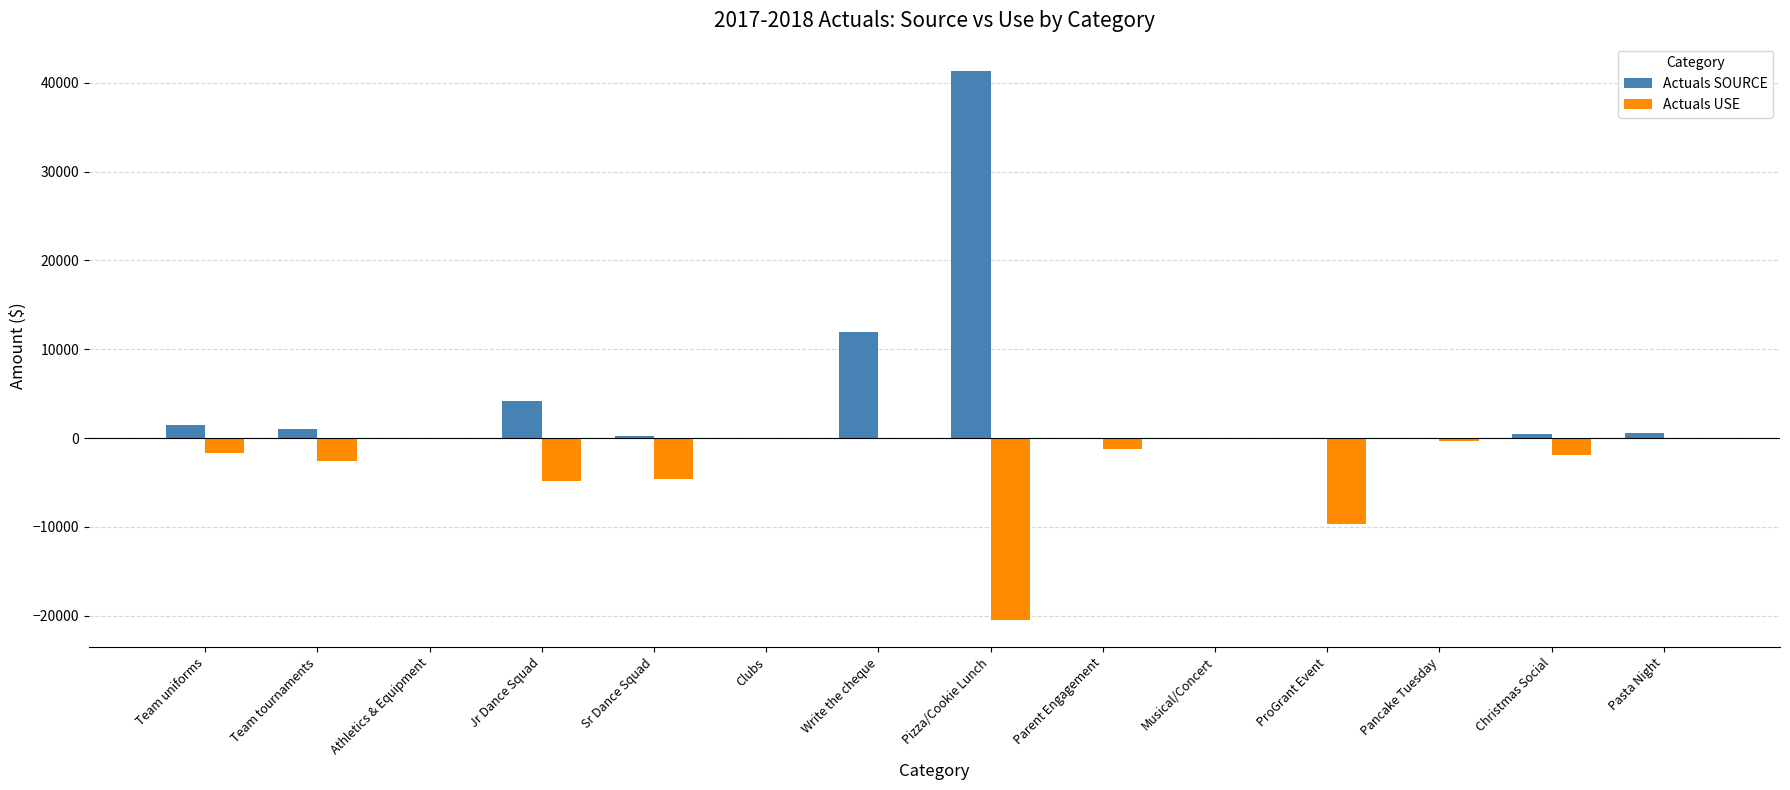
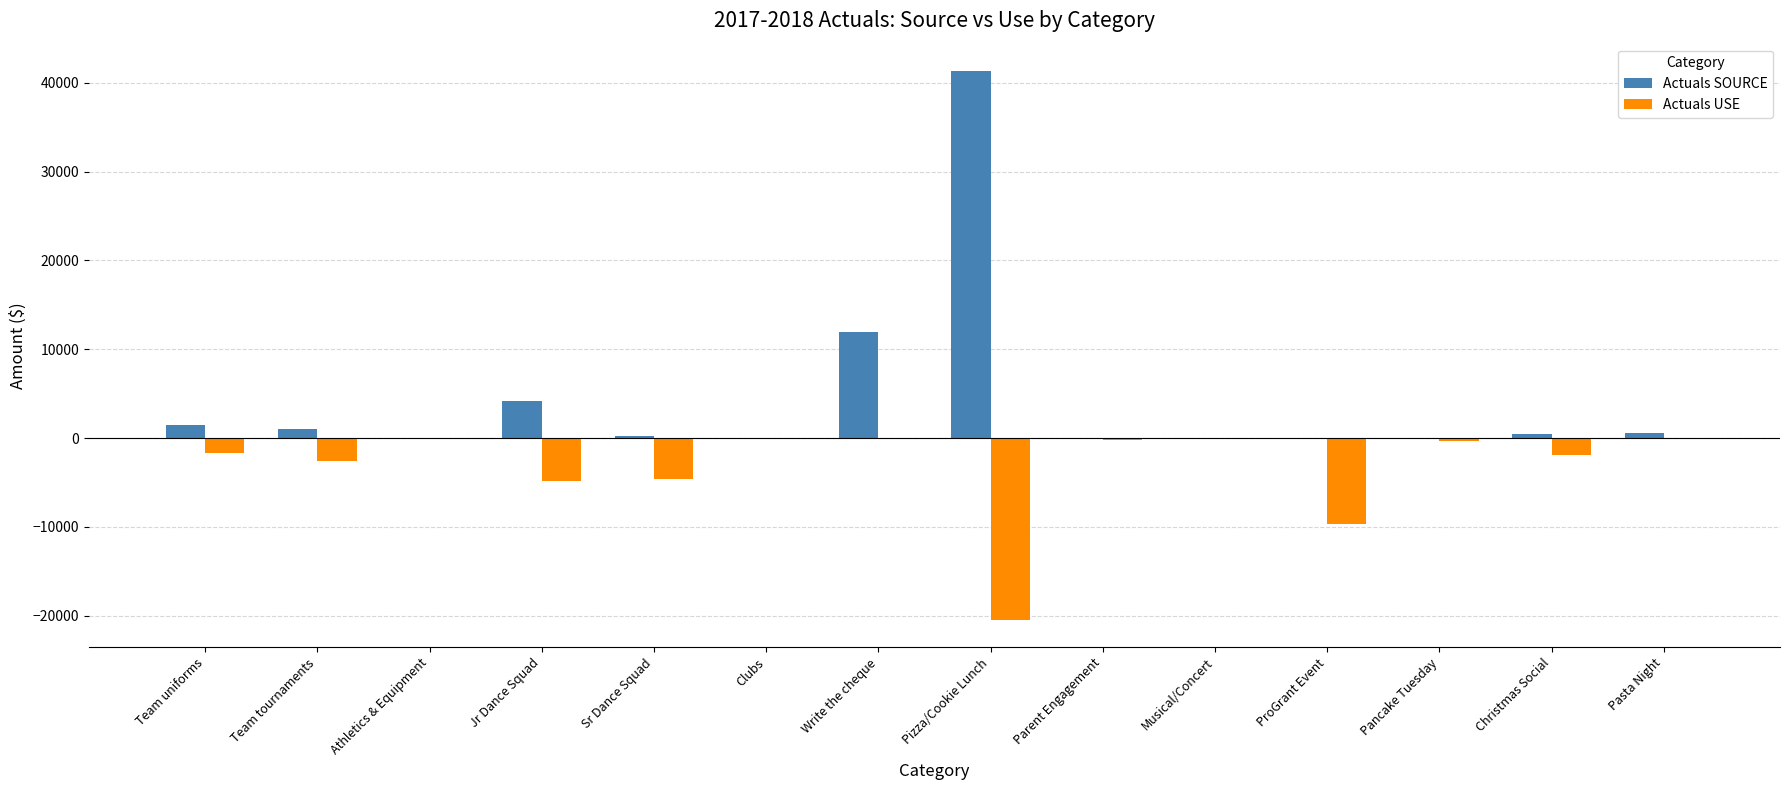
Actuals USE, Parent Engagement: -1000 -> 0
